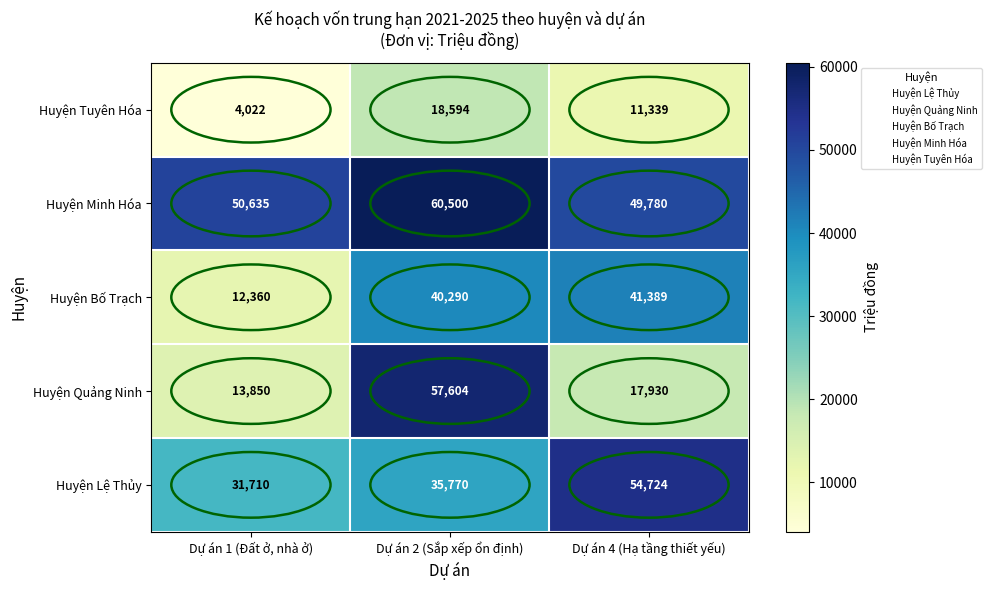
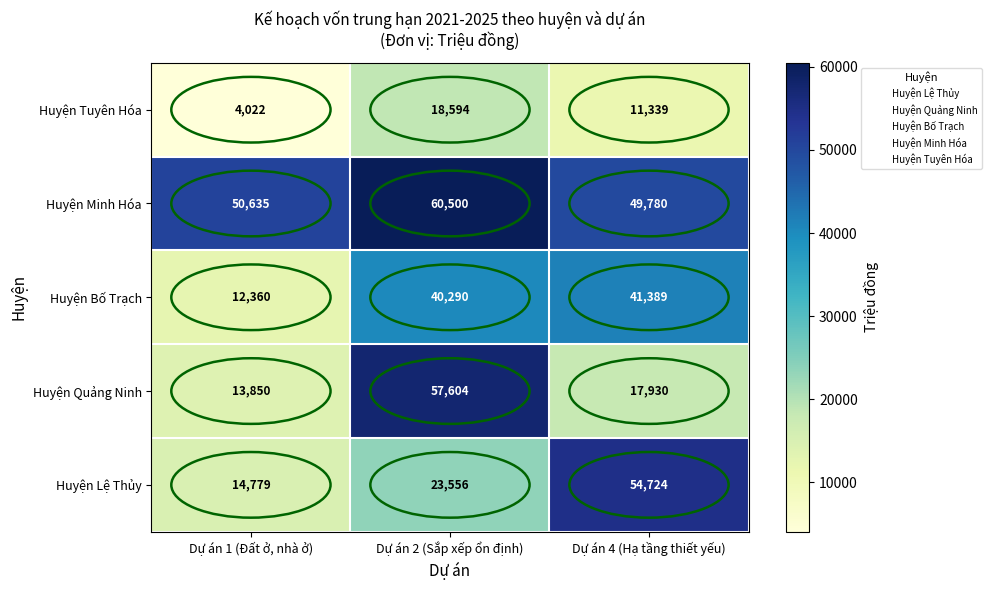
Huyện Lệ Thủy, Dự án 1 (Đất ở, nhà ở): 31,710 -> 14,779
Huyện Lệ Thủy, Dự án 2 (Sắp xếp ổn định): 35,770 -> 23,556
